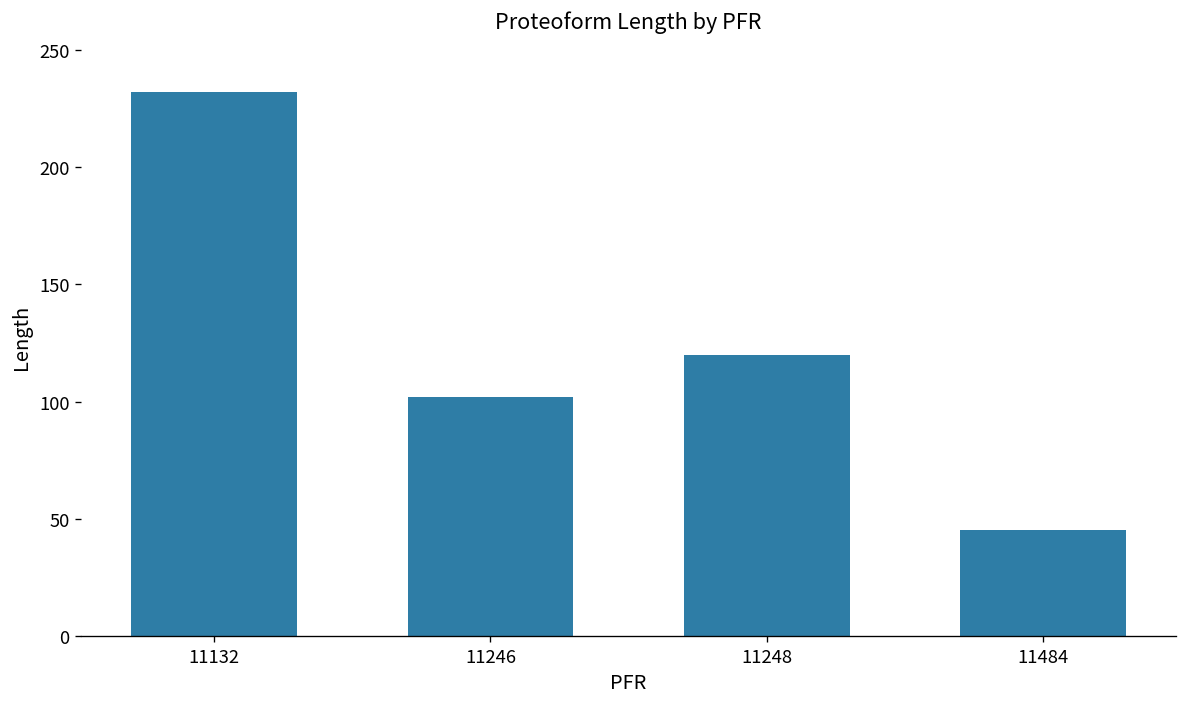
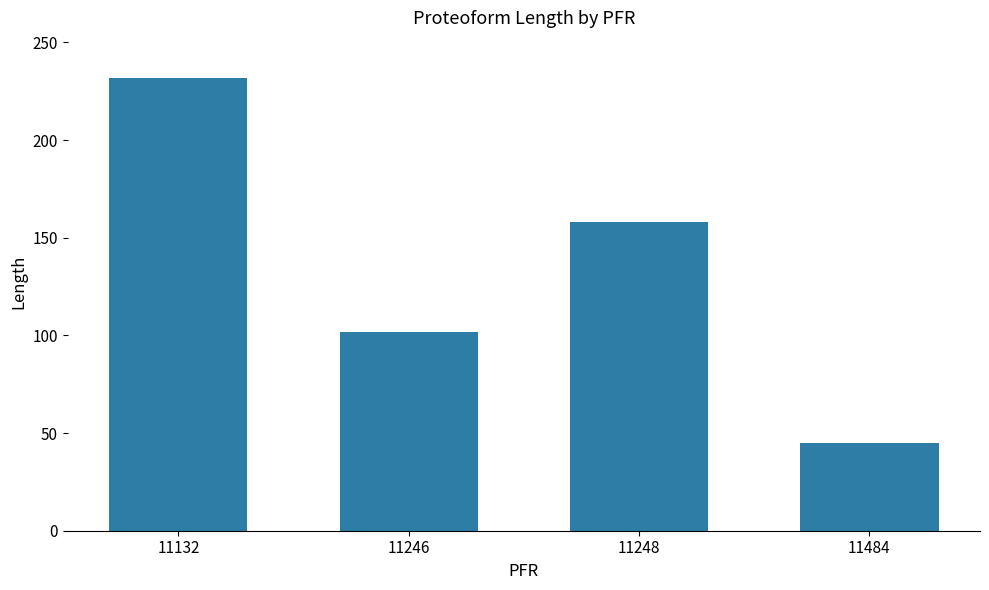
11248: 120 -> 158
